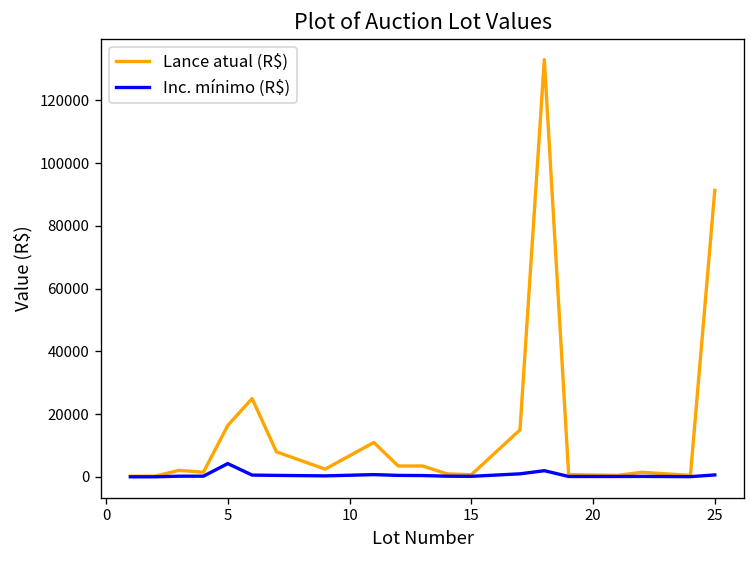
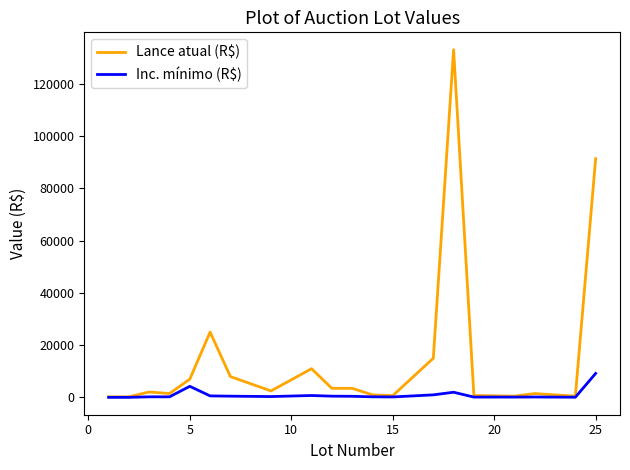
Lance atual (R$), 5: 16000 -> 7000
Inc. mínimo (R$), 25: 1000 -> 9000
